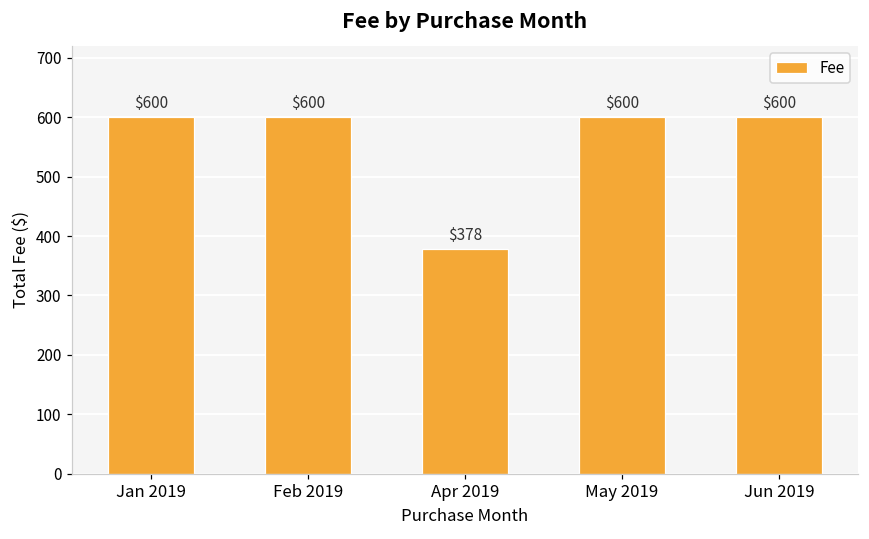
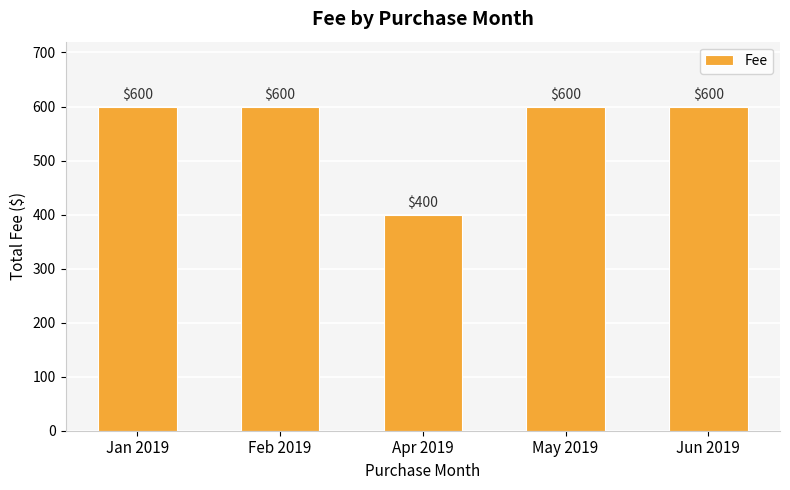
Apr 2019: $378 -> $400
